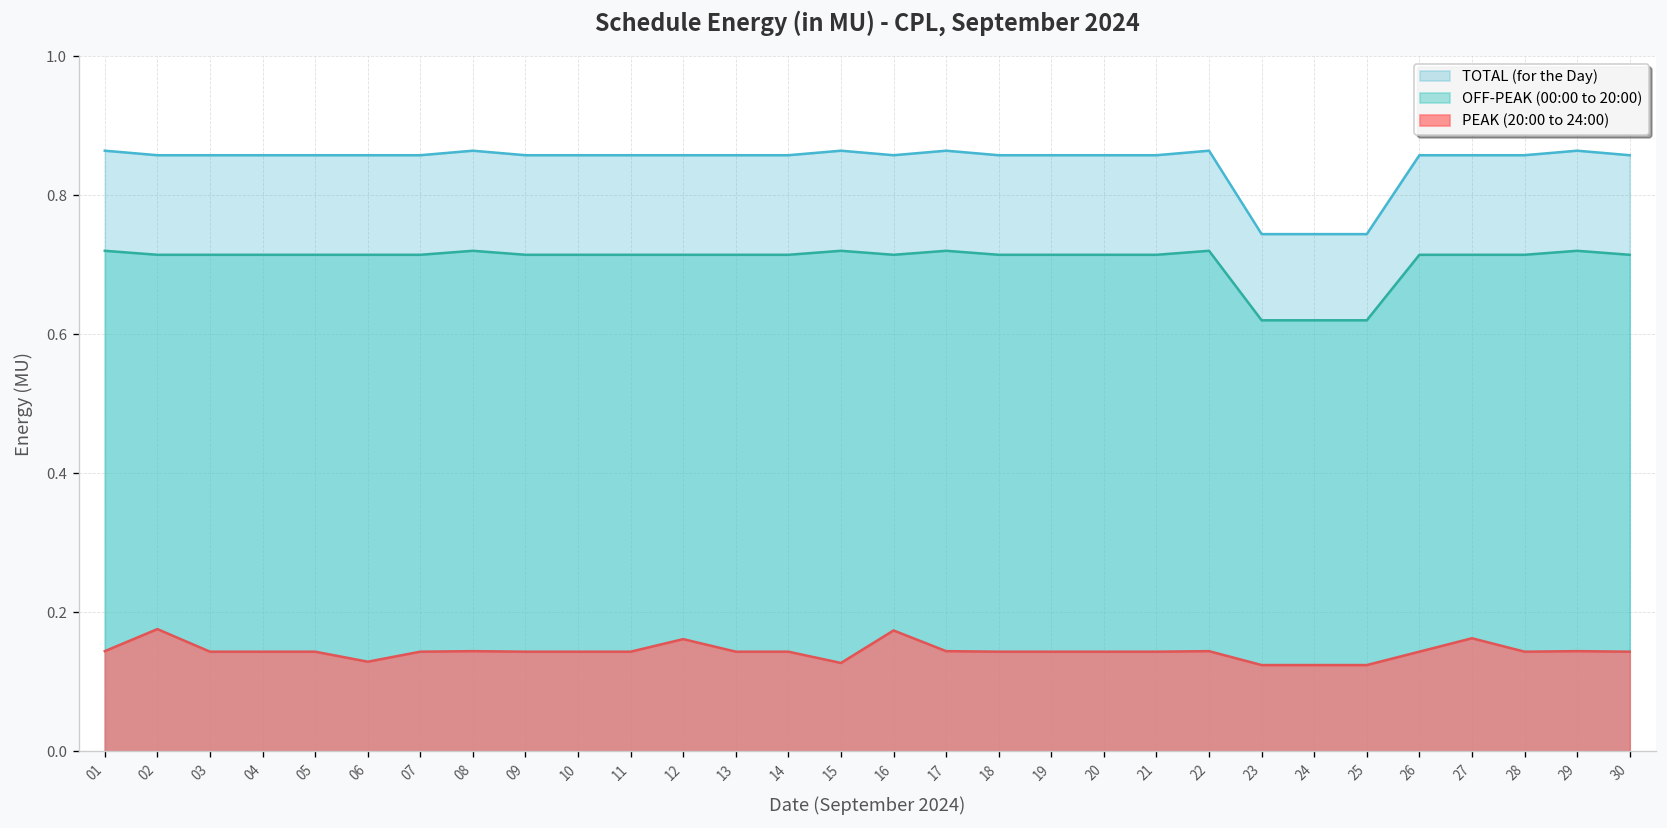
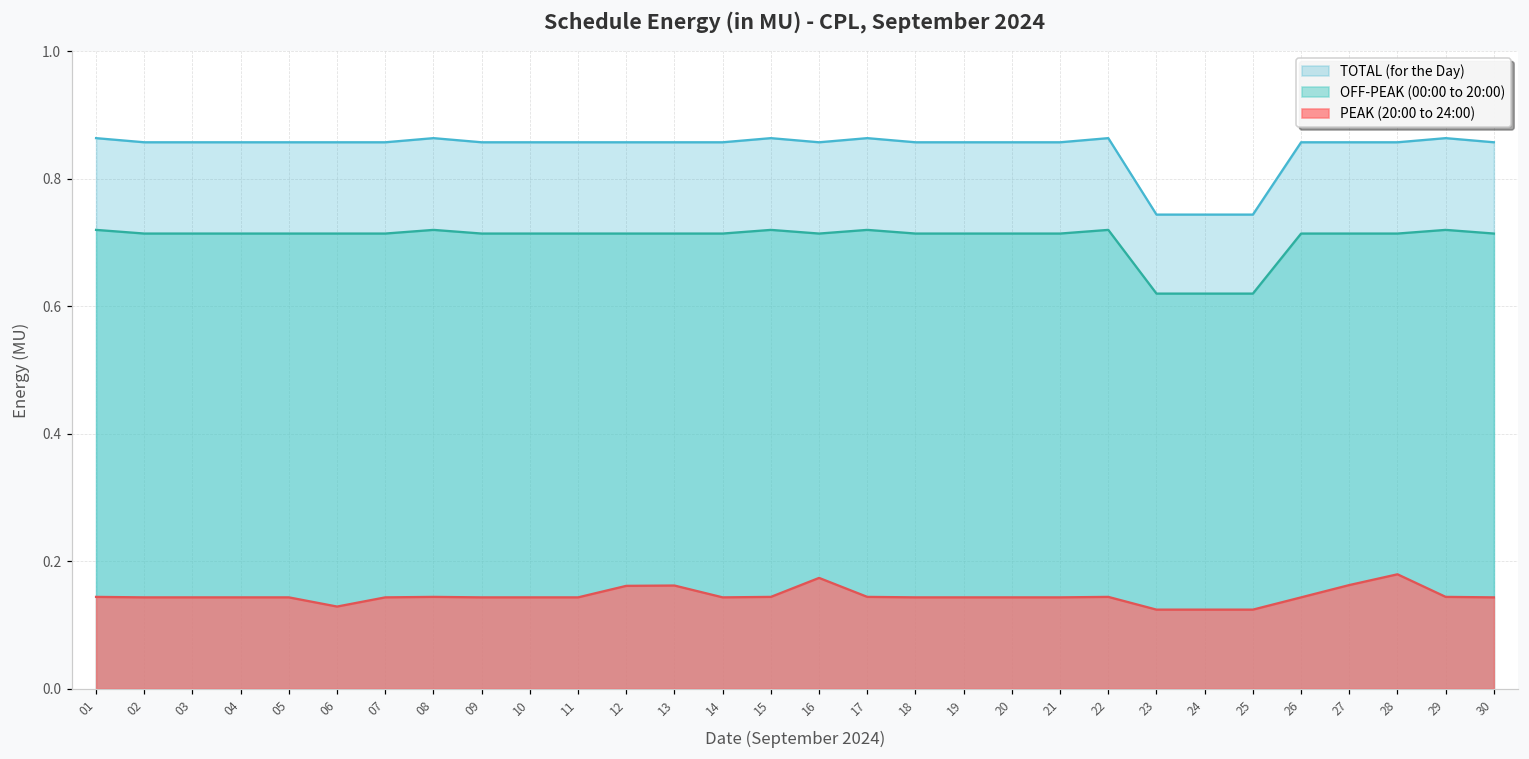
PEAK (20:00 to 24:00), 02: 0.18 -> 0.14
PEAK (20:00 to 24:00), 13: 0.14 -> 0.16
PEAK (20:00 to 24:00), 15: 0.13 -> 0.14
PEAK (20:00 to 24:00), 28: 0.14 -> 0.18
